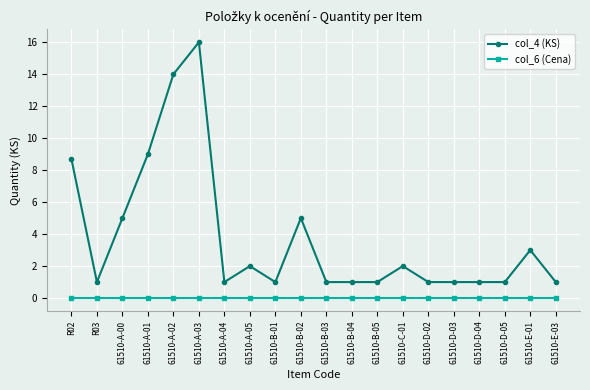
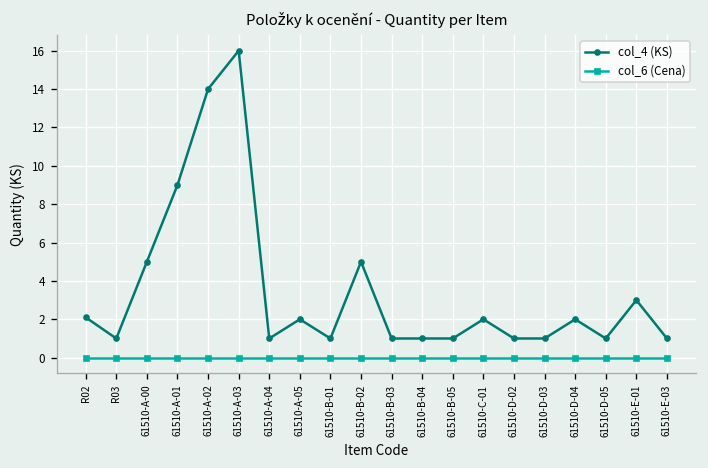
col_4 (KS), R02: 8.7 -> 2.1
col_4 (KS), 61510-D-04: 1 -> 2
